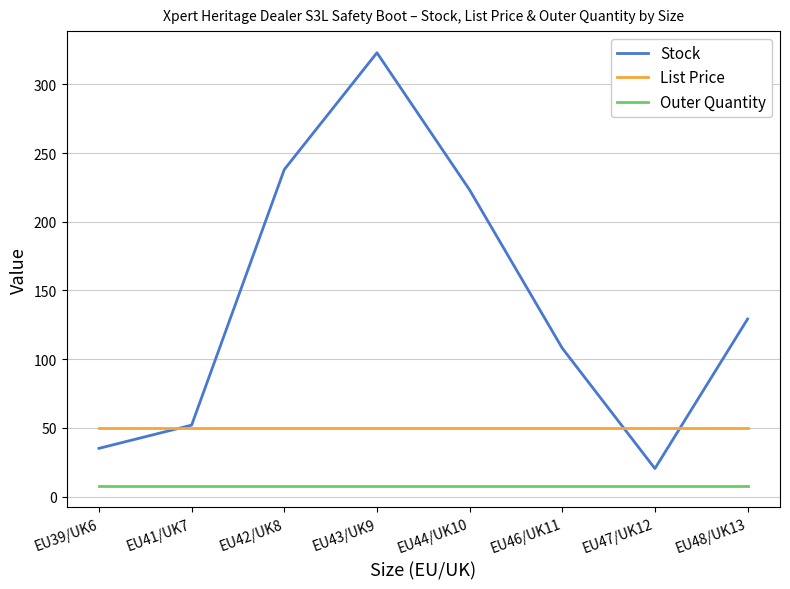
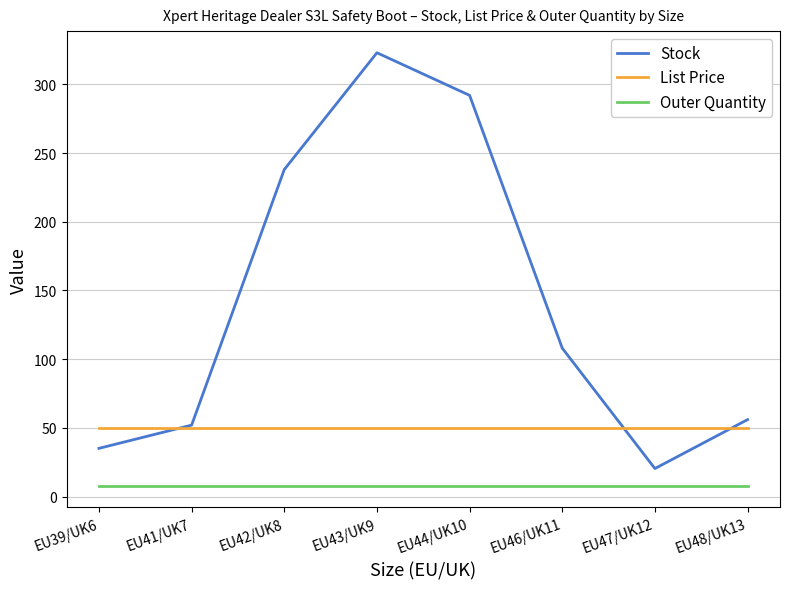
Stock, EU44/UK10: 223 -> 292
Stock, EU48/UK13: 129 -> 56
